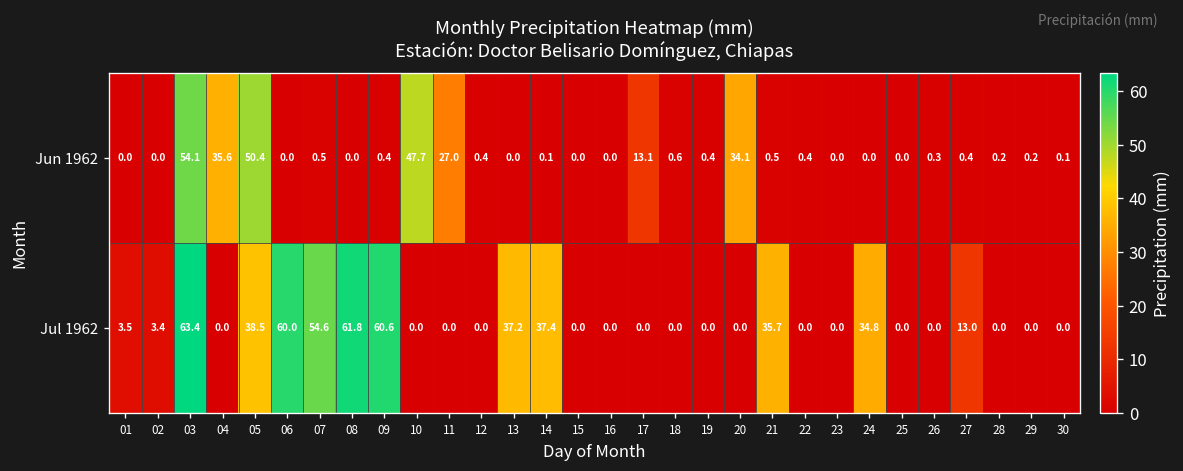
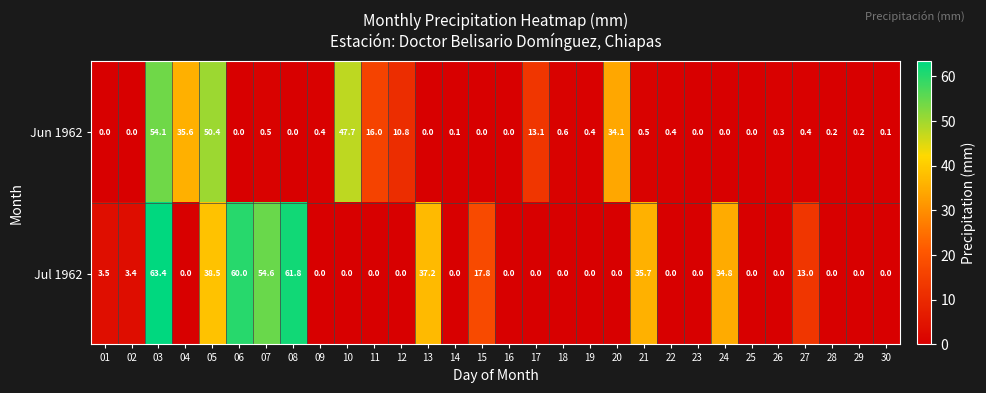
Jun 1962, 11: 27.0 -> 16.0
Jun 1962, 12: 0.4 -> 10.8
Jul 1962, 09: 60.6 -> 0.0
Jul 1962, 14: 37.4 -> 0.0
Jul 1962, 15: 0.0 -> 17.8
